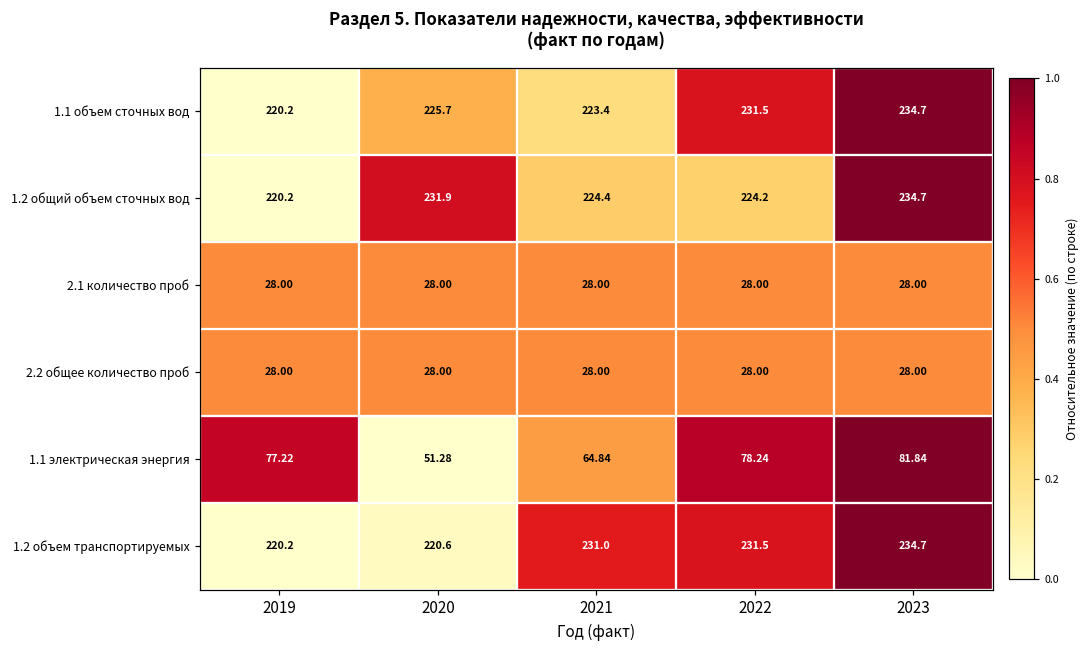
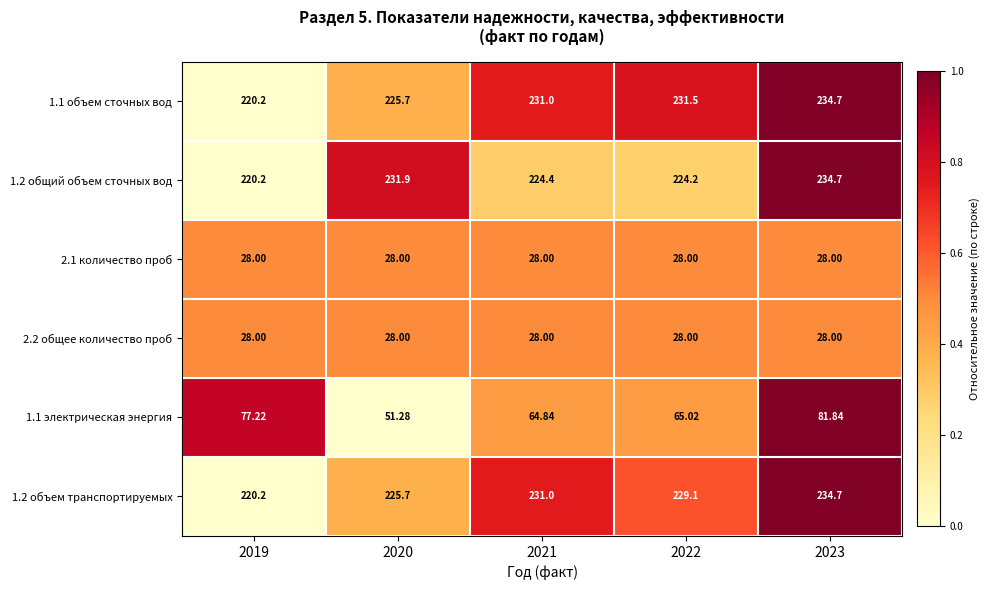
1.1 объем сточных вод, 2021: 223.4 -> 231.0
1.1 электрическая энергия, 2022: 78.24 -> 65.02
1.2 объем транспортируемых, 2020: 220.6 -> 225.7
1.2 объем транспортируемых, 2022: 231.5 -> 229.1
